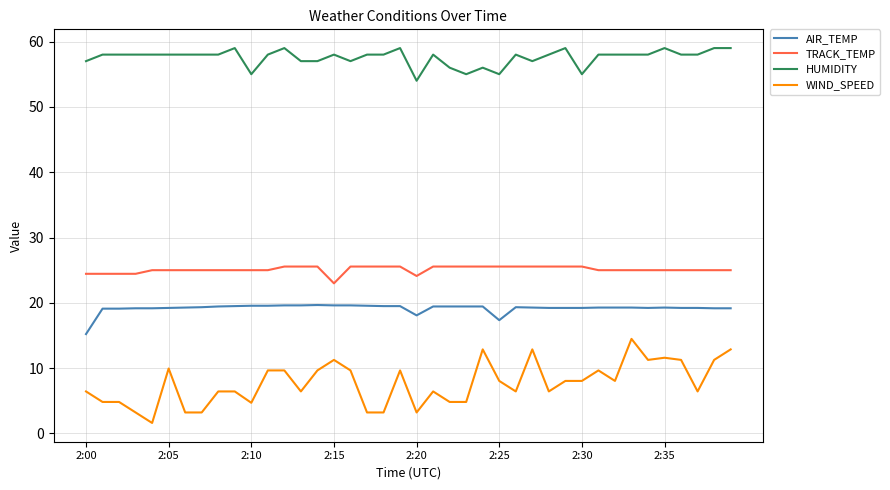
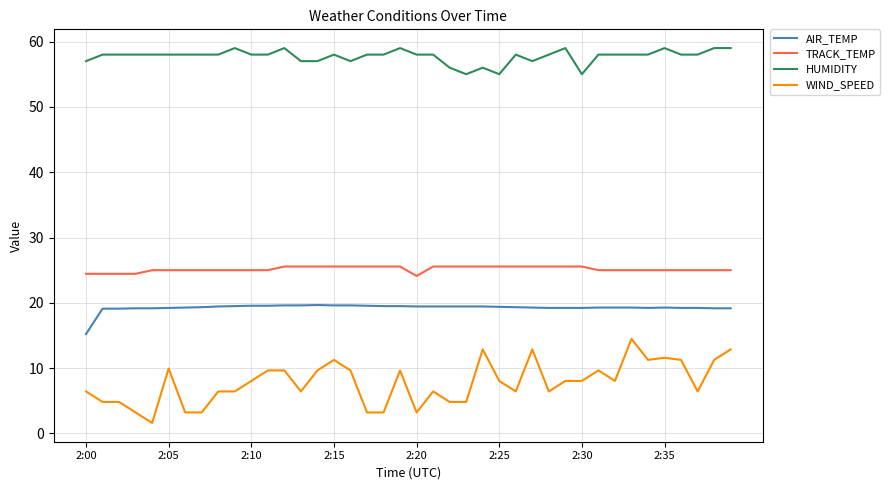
HUMIDITY, 2:10: 55 -> 58
WIND_SPEED, 2:10: 5 -> 8
TRACK_TEMP, 2:15: 23 -> 26
AIR_TEMP, 2:20: 18 -> 19
HUMIDITY, 2:20: 54 -> 58
AIR_TEMP, 2:25: 17 -> 19
